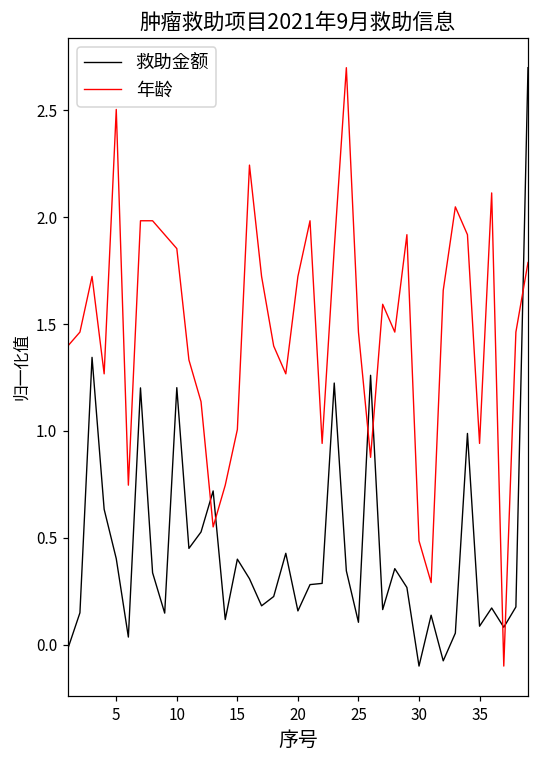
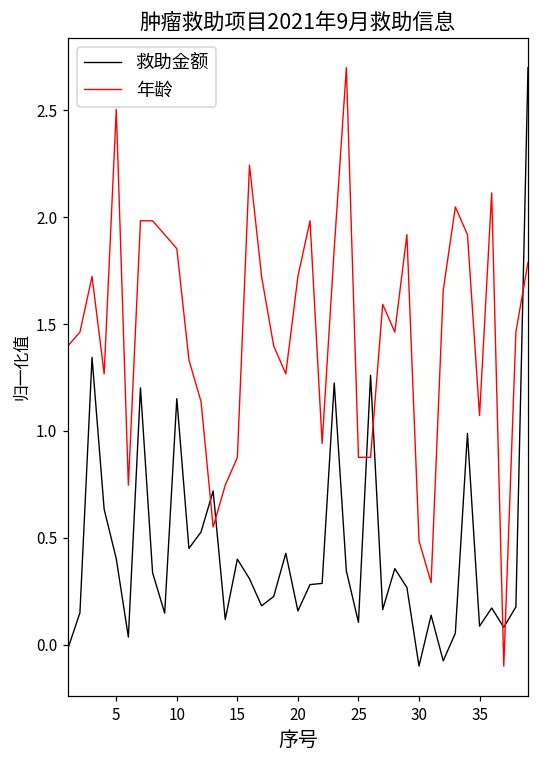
救助金额, 10: 1.20 -> 1.15
年龄, 15: 1.01 -> 0.88
年龄, 25: 1.46 -> 0.88
年龄, 35: 0.94 -> 1.07
